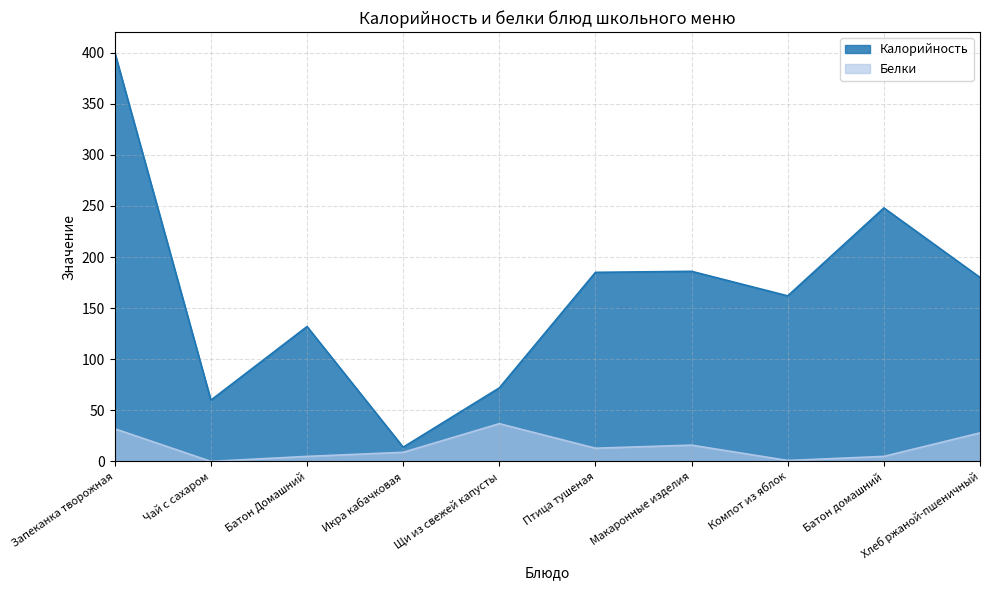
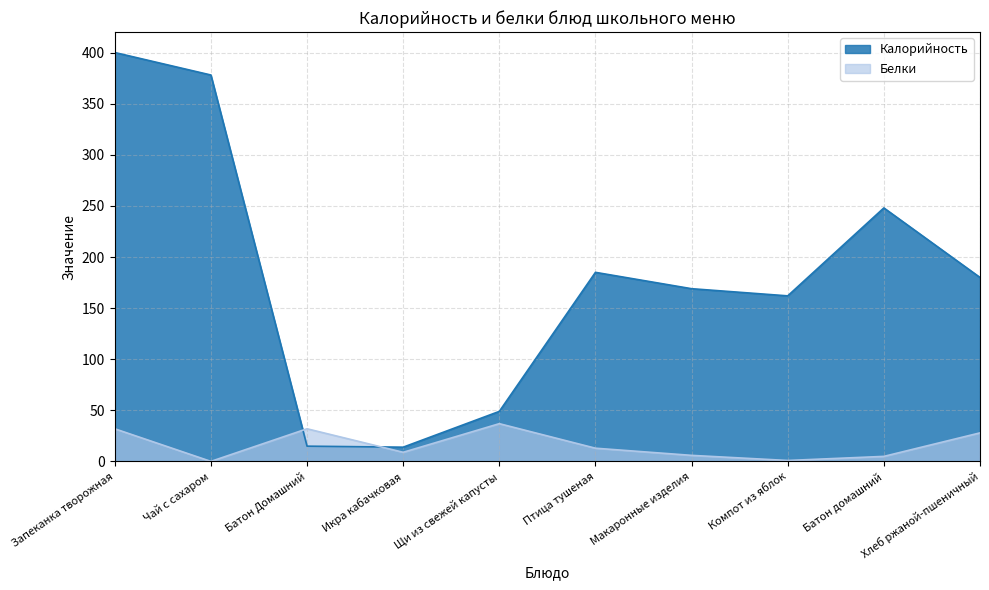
Калорийность, Чай с сахаром: 60 -> 378
Калорийность, Батон Домашний: 132 -> 15
Белки, Батон Домашний: 5 -> 32
Калорийность, Щи из свежей капусты: 72 -> 49
Калорийность, Макаронные изделия: 186 -> 169
Белки, Макаронные изделия: 16 -> 6
